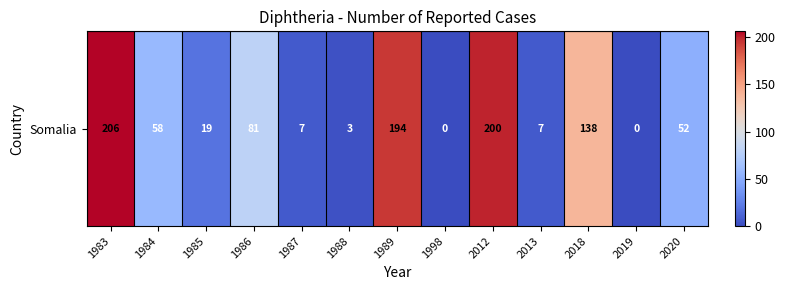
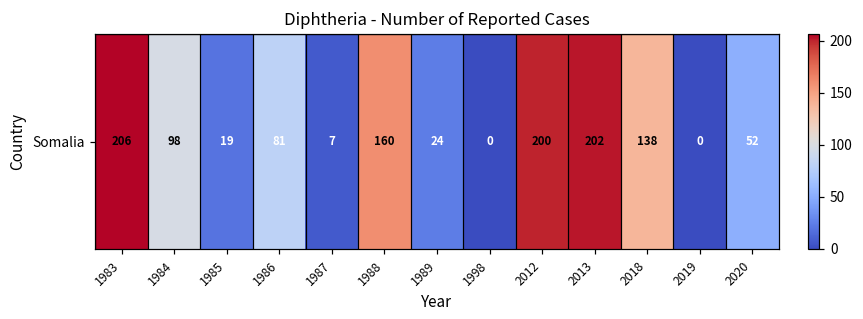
Somalia, 1984: 58 -> 98
Somalia, 1988: 3 -> 160
Somalia, 1989: 194 -> 24
Somalia, 2013: 7 -> 202
